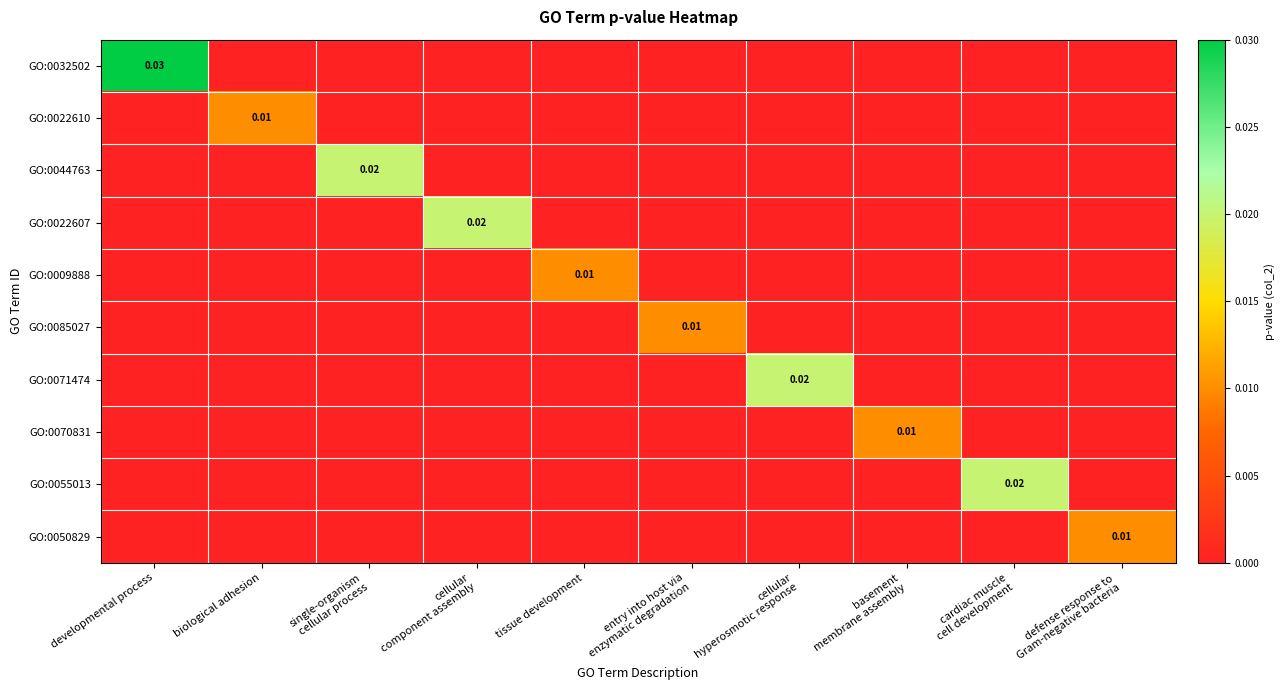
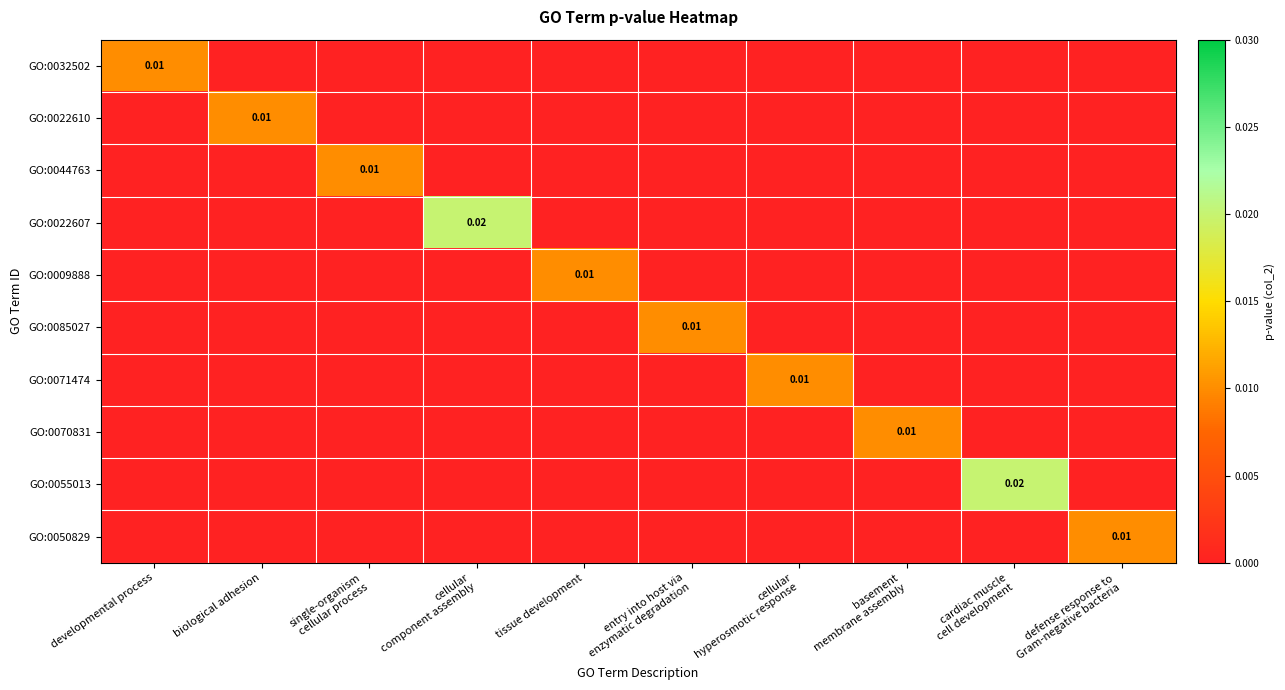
GO:0032502, developmental process: 0.03 -> 0.01
GO:0044763, single-organism cellular process: 0.02 -> 0.01
GO:0071474, cellular hyperosmotic response: 0.02 -> 0.01
